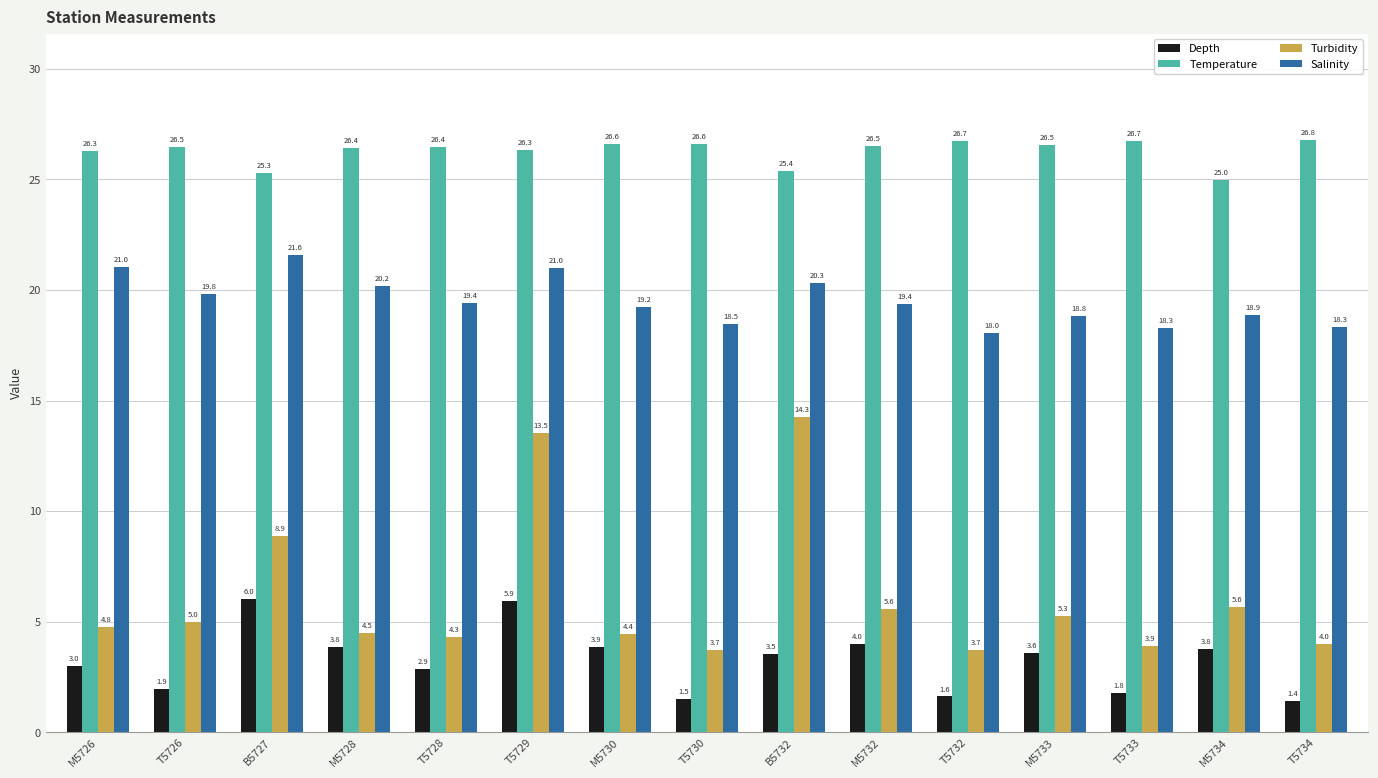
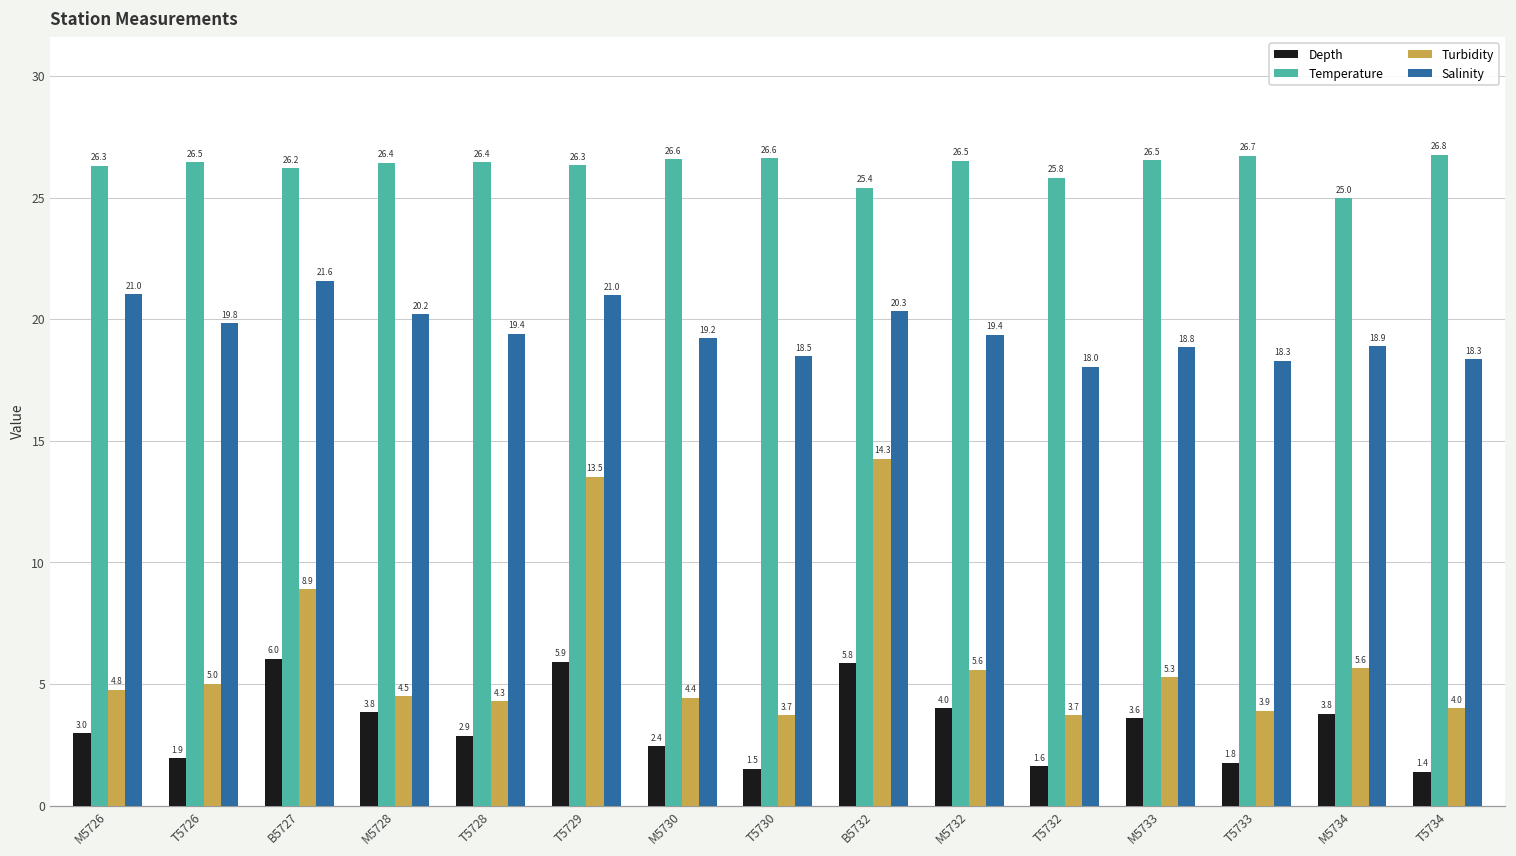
Temperature, B5727: 25.3 -> 26.2
Depth, M5730: 3.9 -> 2.4
Depth, B5732: 3.5 -> 5.8
Temperature, T5732: 26.7 -> 25.8
